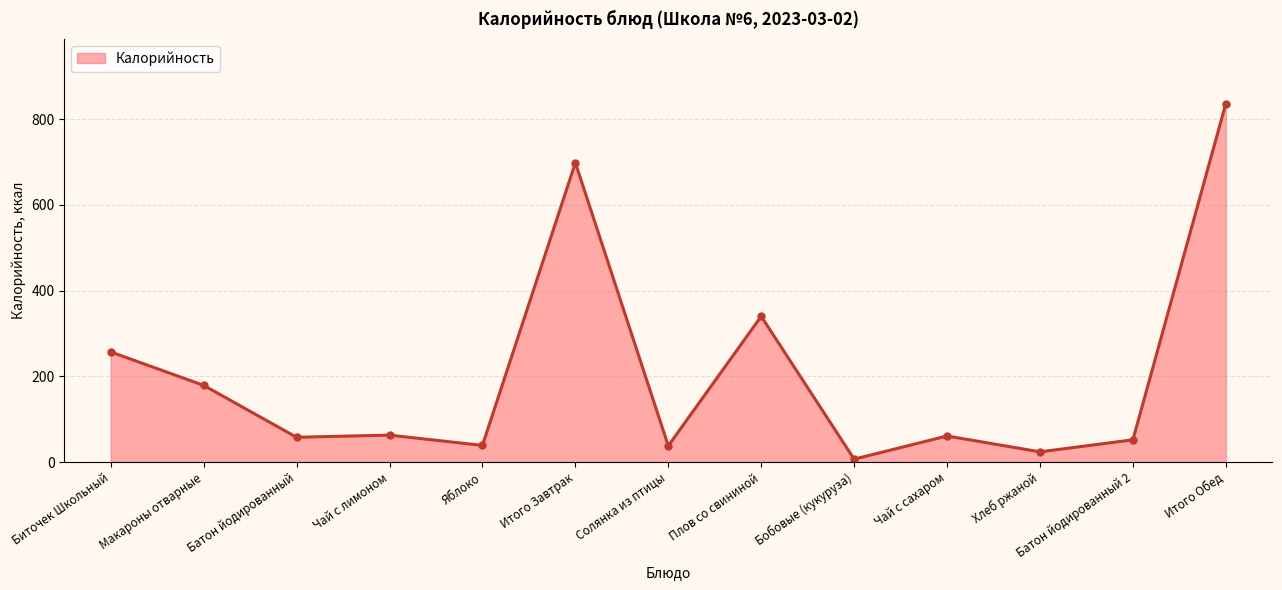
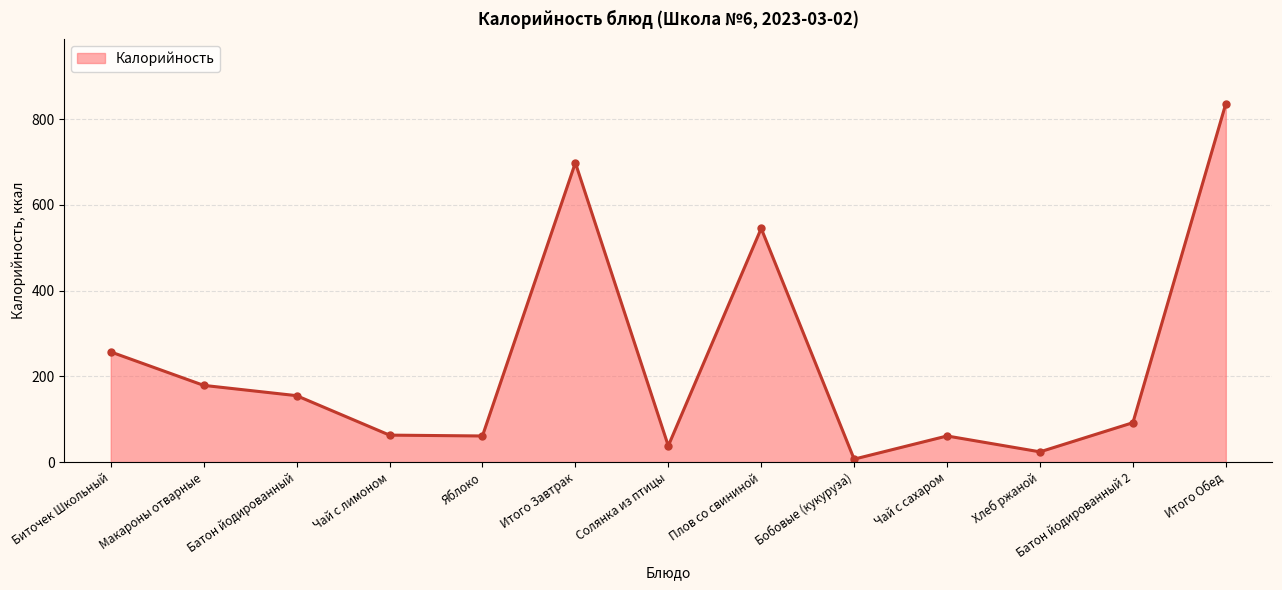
Батон йодированный: 60 -> 160
Яблоко: 40 -> 60
Плов со свининой: 340 -> 550
Батон йодированный 2: 50 -> 90
